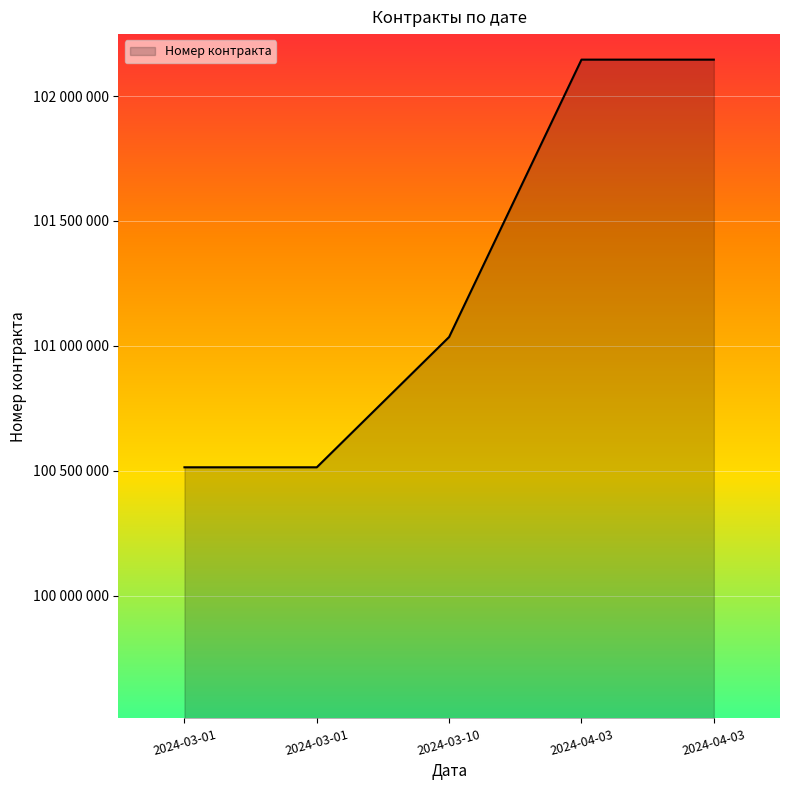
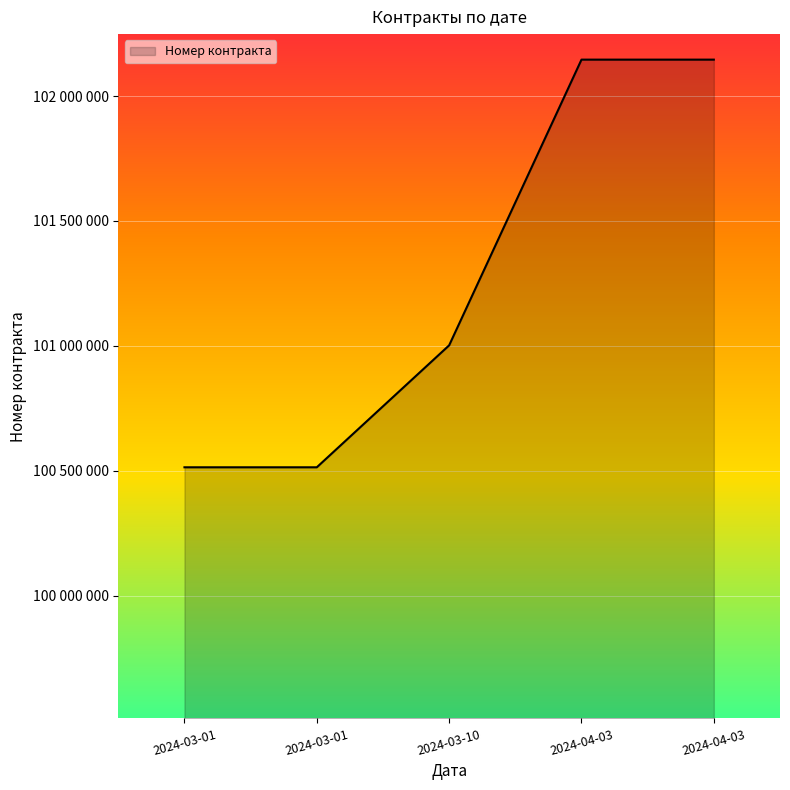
2024-03-10: 101040000 -> 101000000
